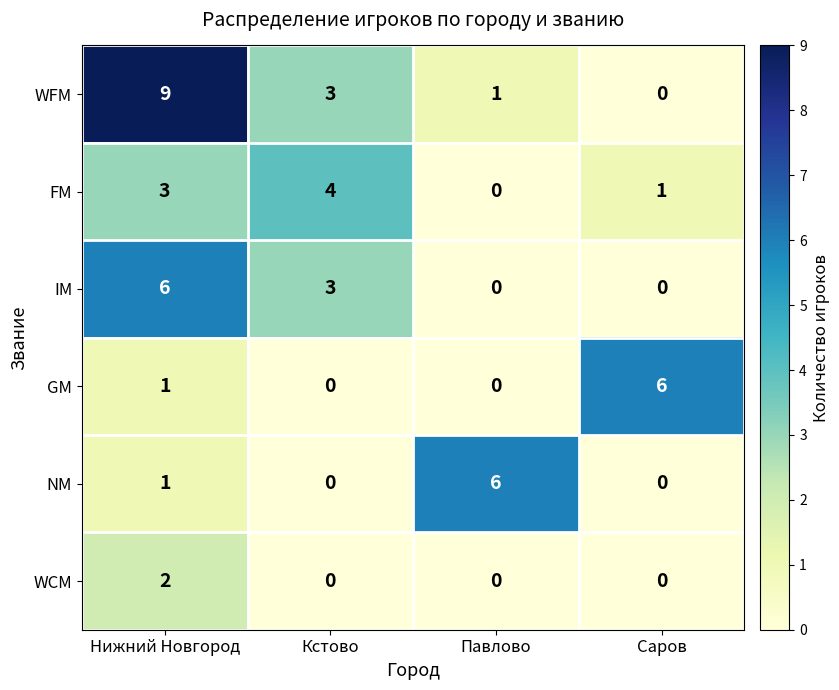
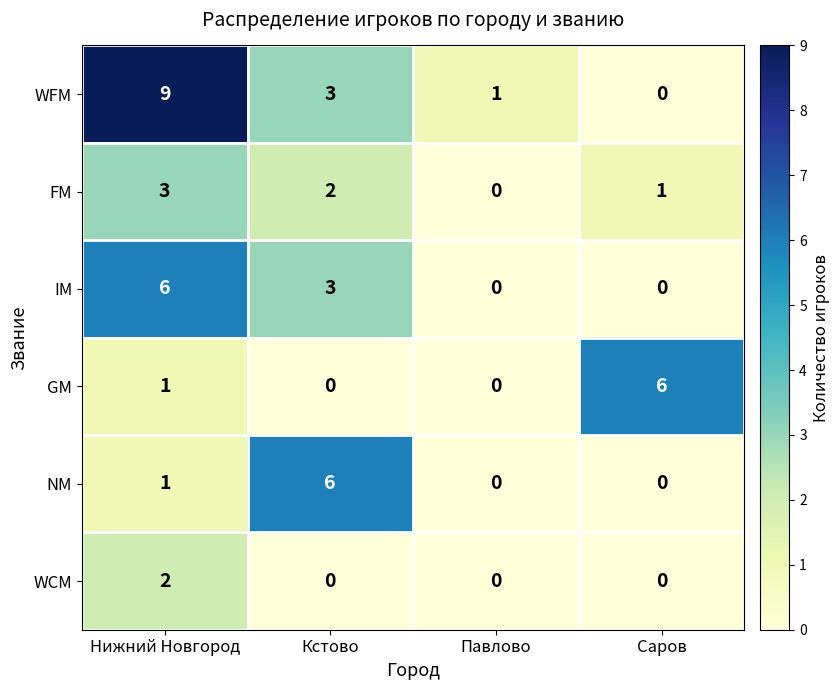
FM, Кстово: 4 -> 2
NM, Кстово: 0 -> 6
NM, Павлово: 6 -> 0
